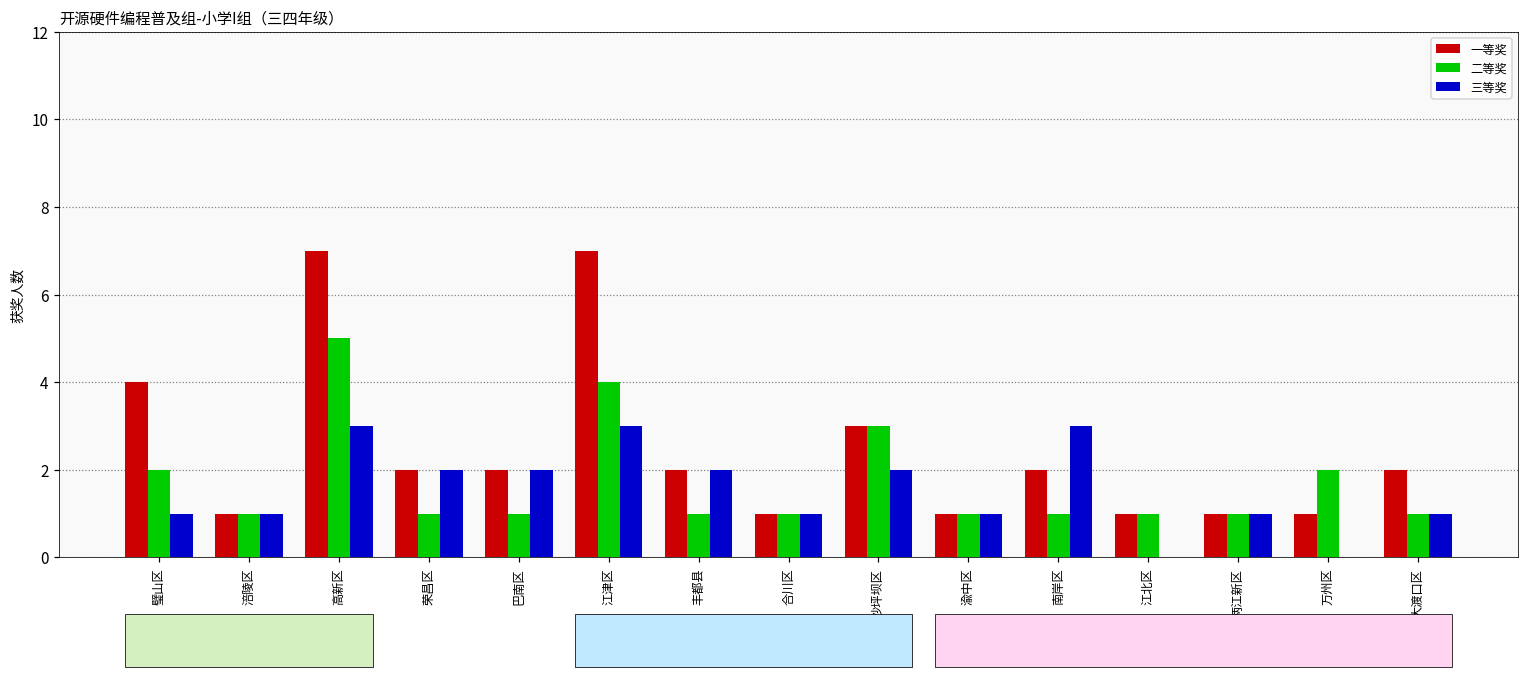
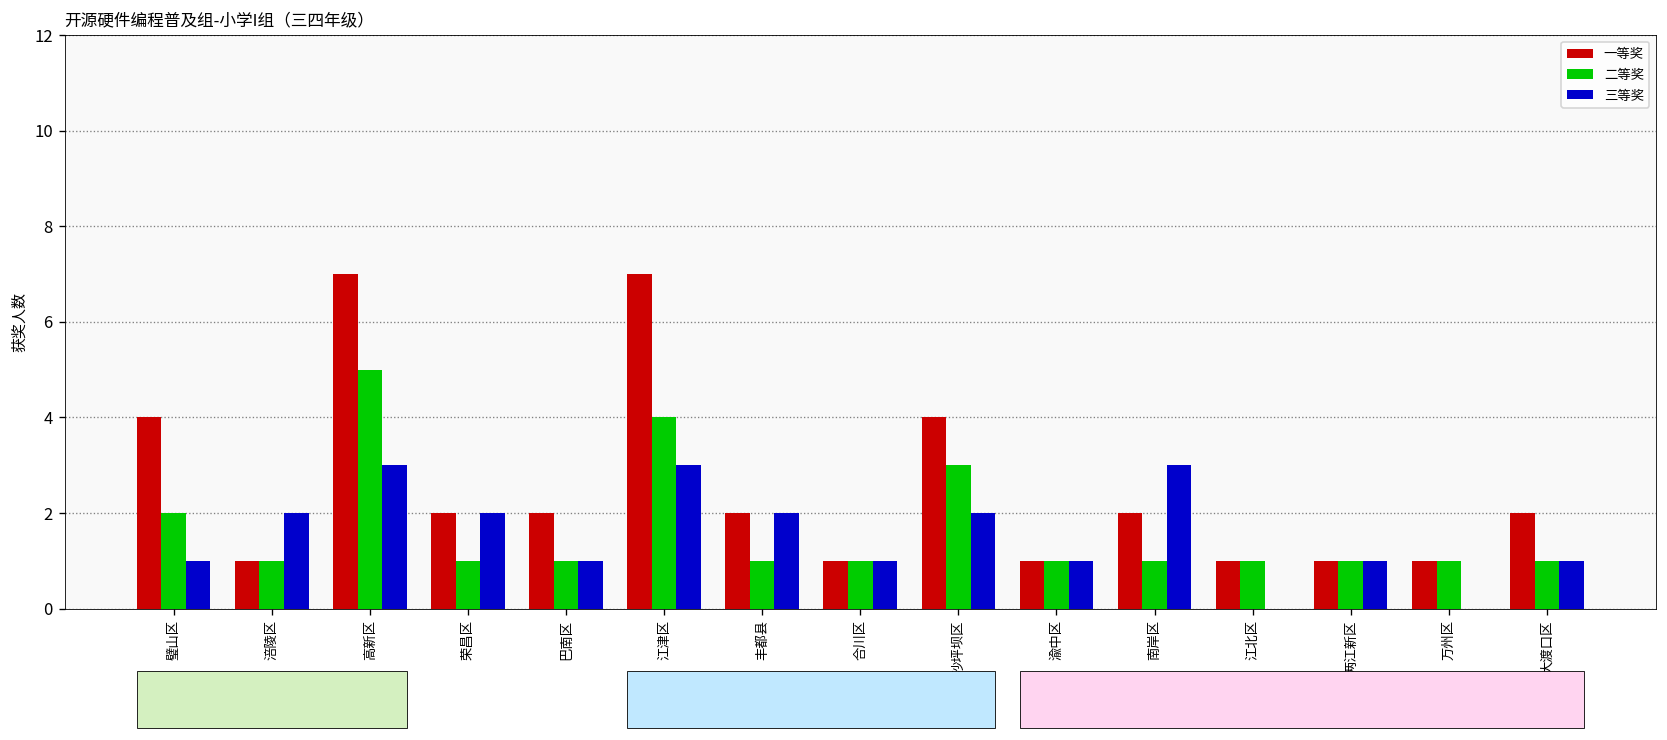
三等奖, 涪陵区: 1 -> 2
三等奖, 巴南区: 2 -> 1
一等奖, 沙坪坝区: 3 -> 4
二等奖, 万州区: 2 -> 1
